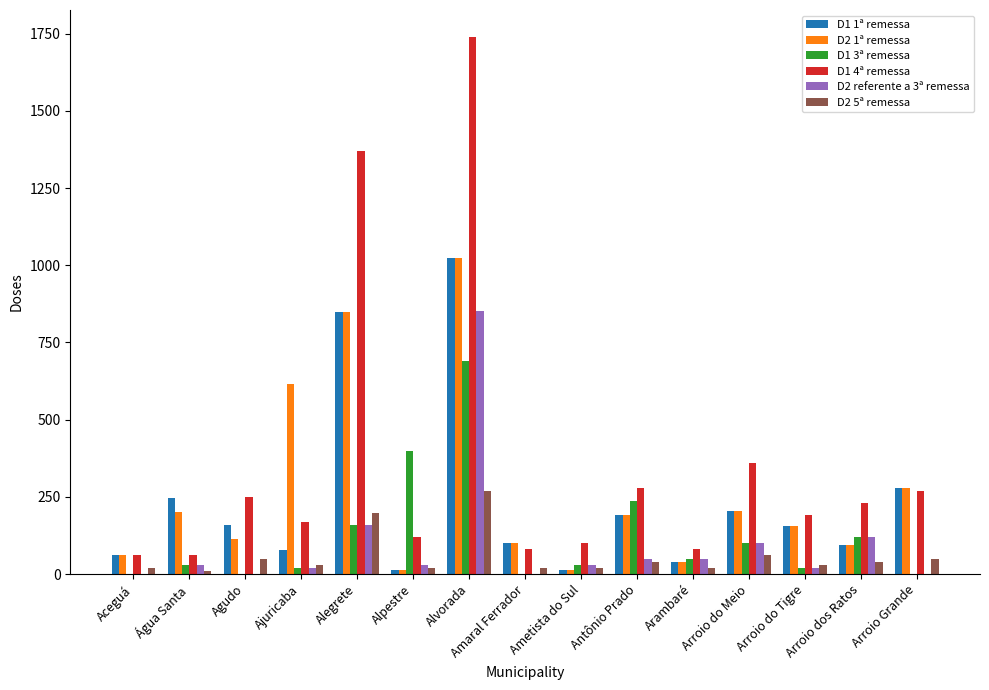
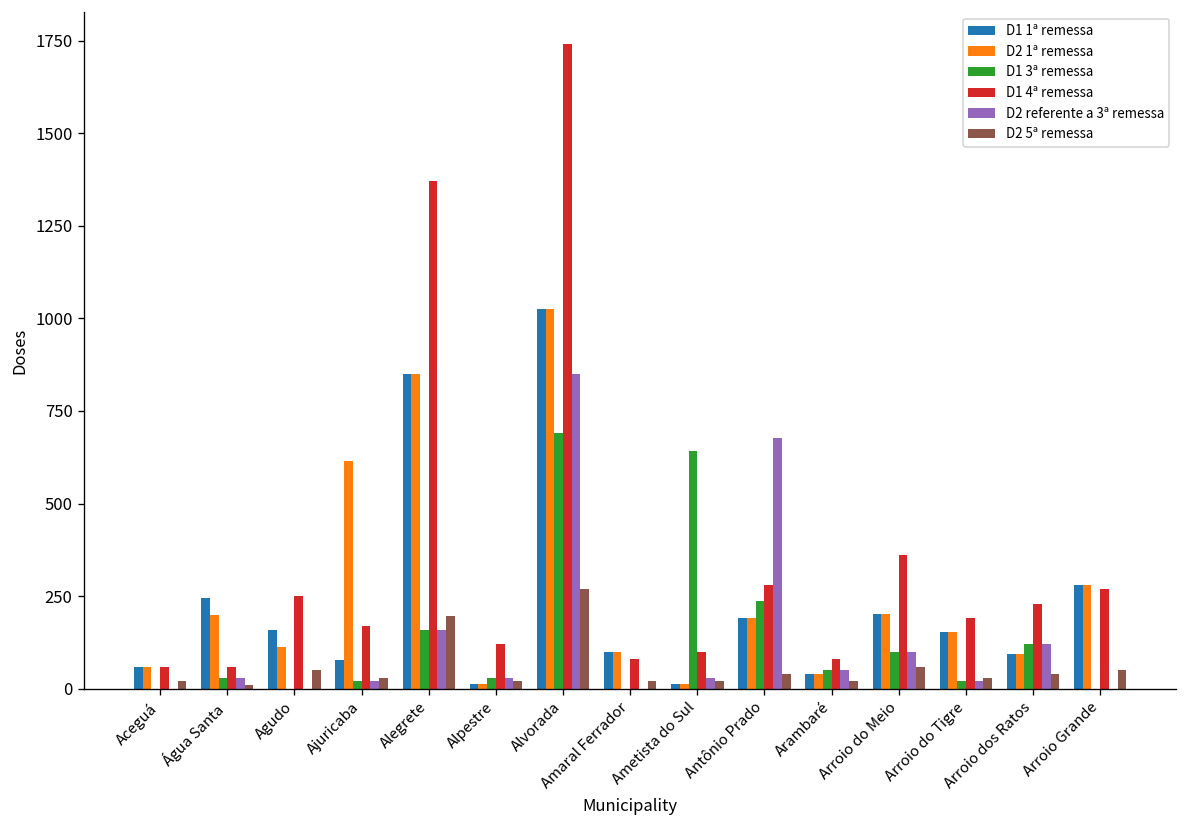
D1 3ª remessa, Alpestre: 400 -> 30
D1 3ª remessa, Ametista do Sul: 30 -> 640
D2 referente a 3ª remessa, Antônio Prado: 50 -> 680
